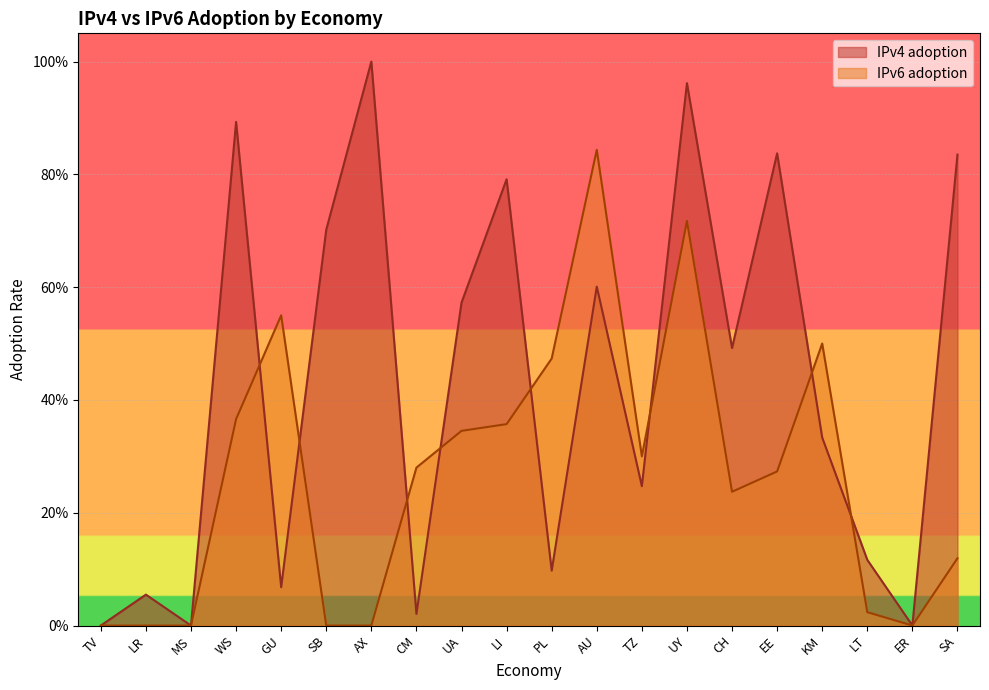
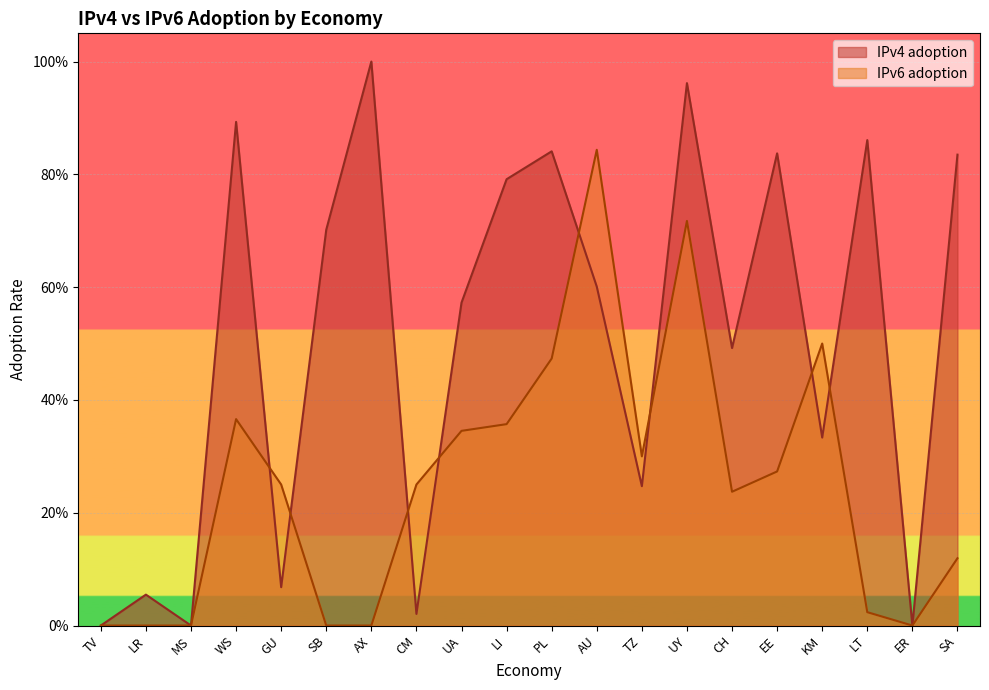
IPv6 adoption, GU: 55% -> 25%
IPv6 adoption, CM: 28% -> 25%
IPv4 adoption, PL: 10% -> 84%
IPv4 adoption, LT: 12% -> 86%
